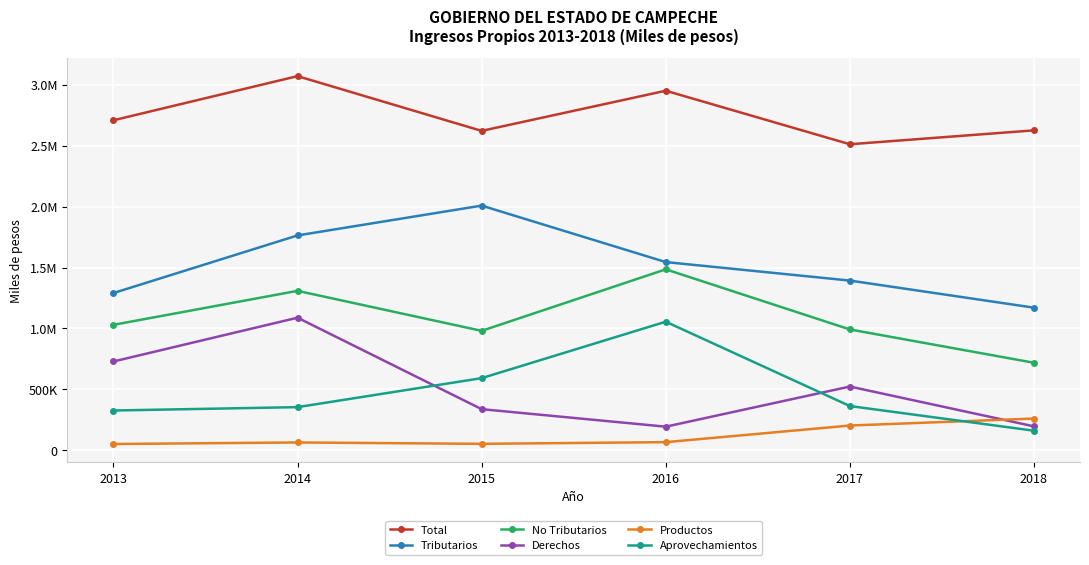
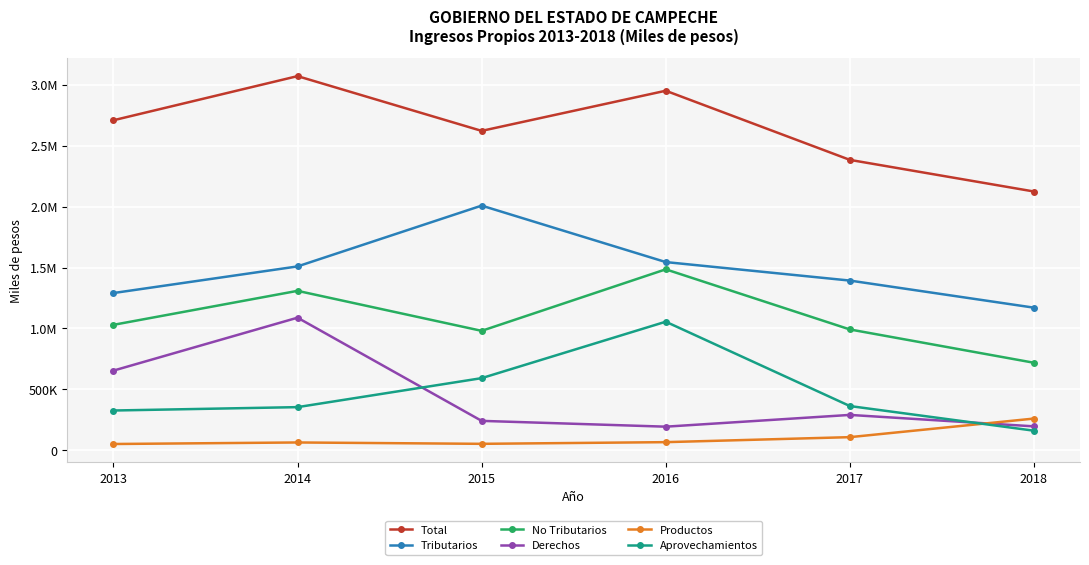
Derechos, 2013: 730000 -> 650000
Tributarios, 2014: 1760000 -> 1510000
Derechos, 2015: 340000 -> 240000
Total, 2017: 2510000 -> 2380000
Derechos, 2017: 520000 -> 290000
Productos, 2017: 200000 -> 110000
Total, 2018: 2630000 -> 2120000
